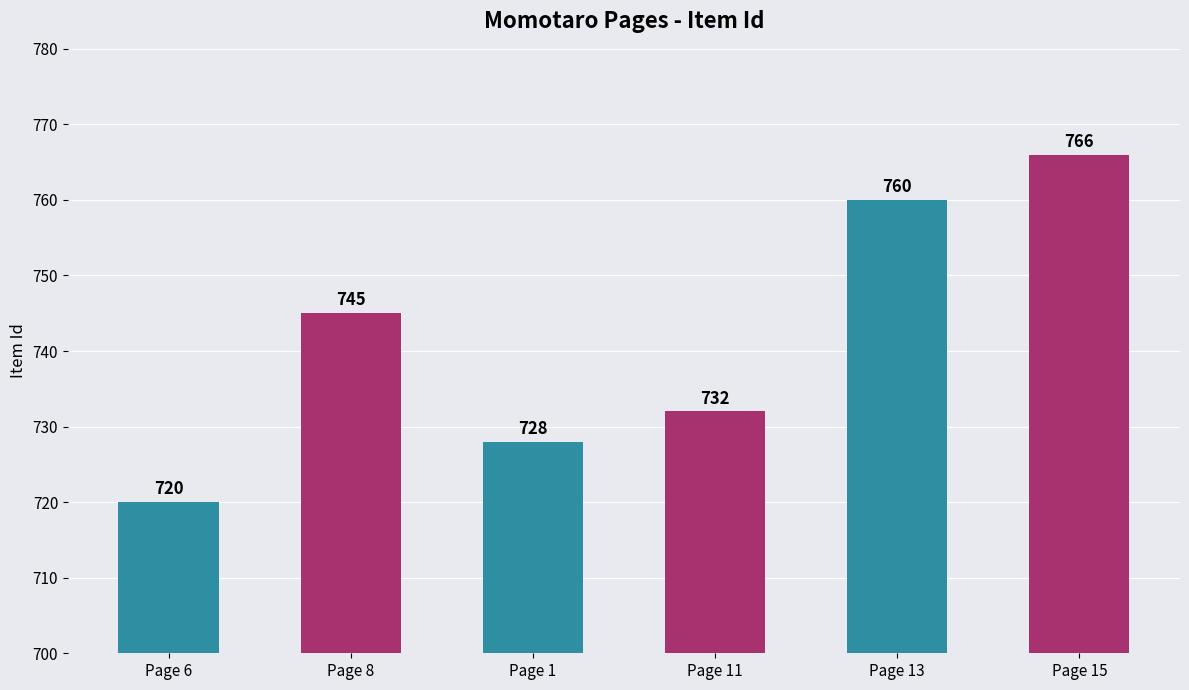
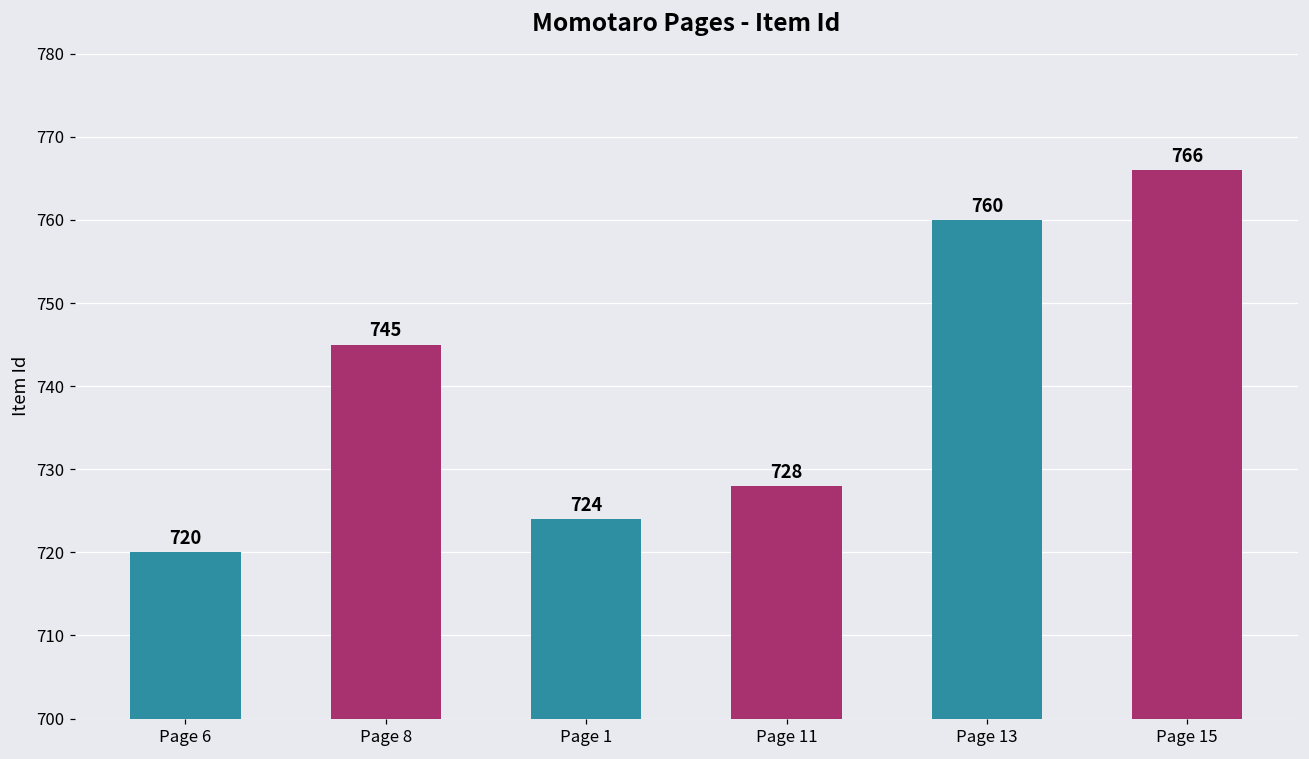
Page 1: 728 -> 724
Page 11: 732 -> 728
